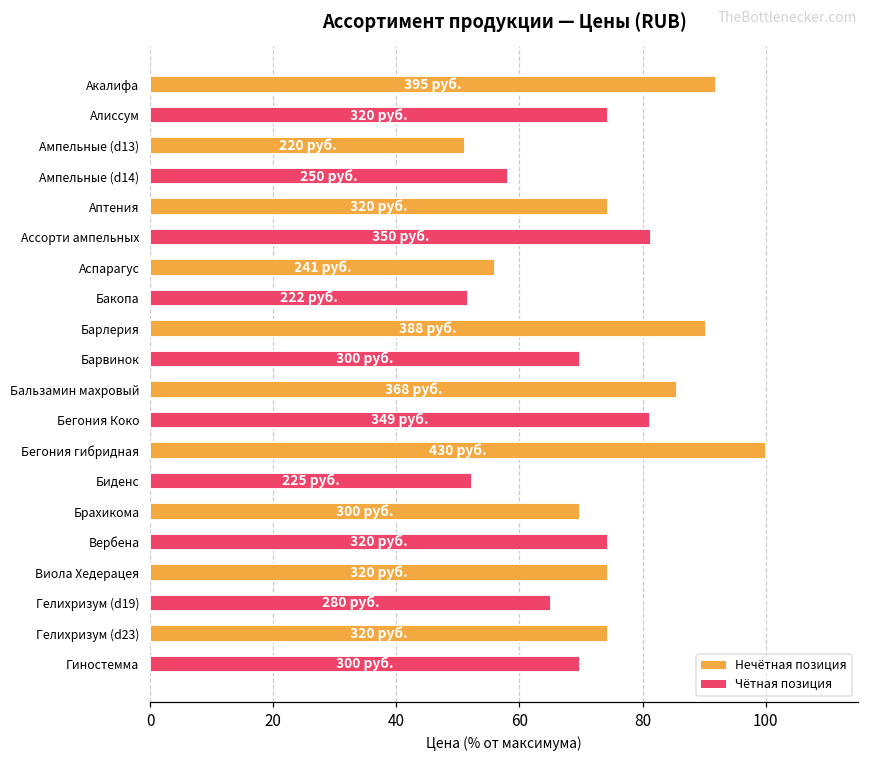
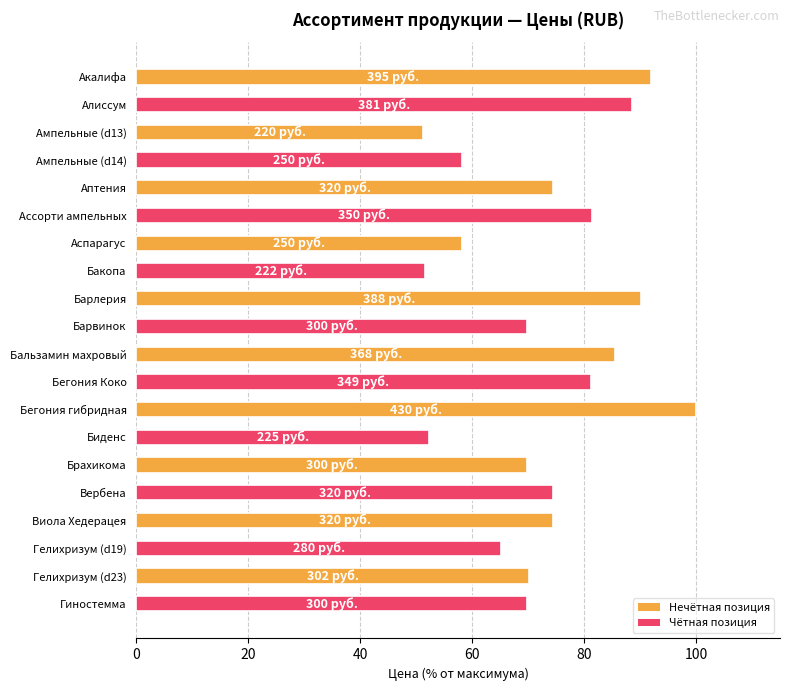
Алиссум: 320 -> 381
Аспарагус: 241 -> 250
Гелихризум (d23): 320 -> 302
